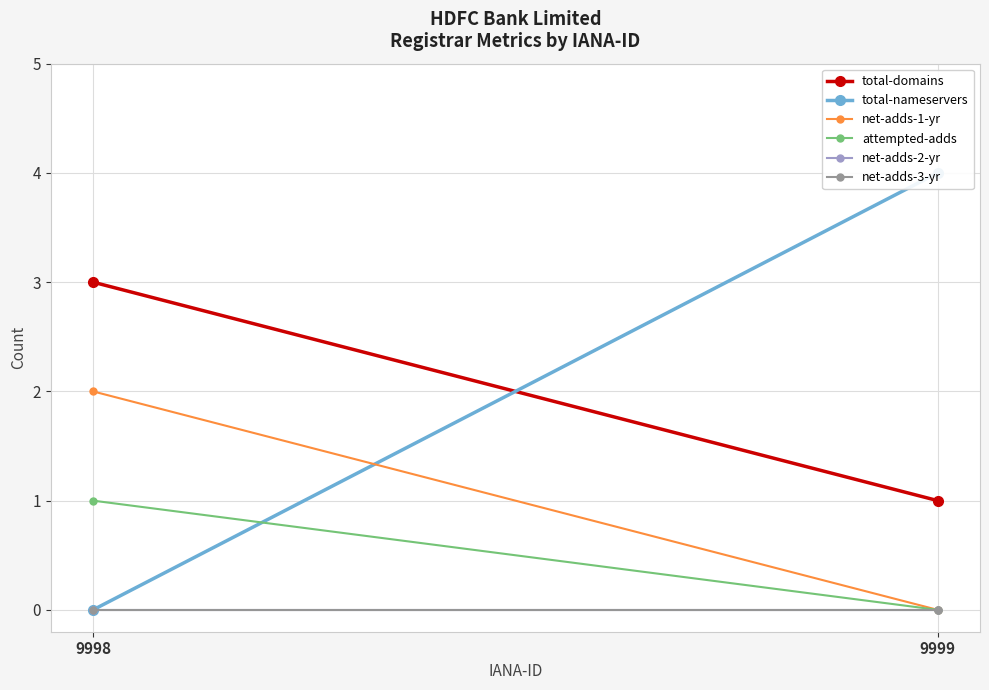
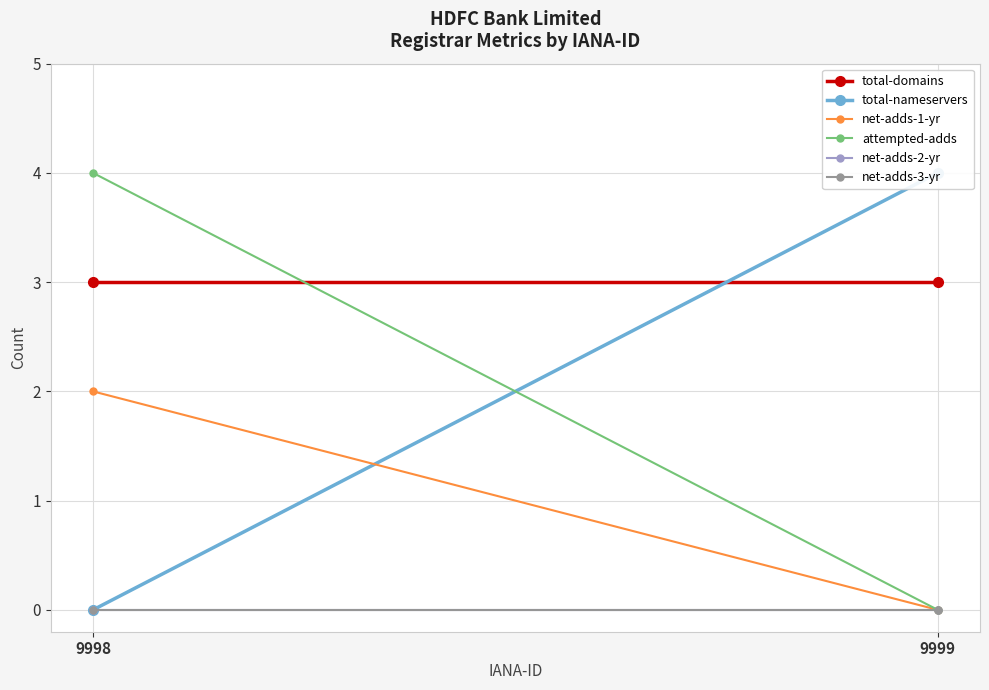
attempted-adds, 9998: 1 -> 4
total-domains, 9999: 1 -> 3
